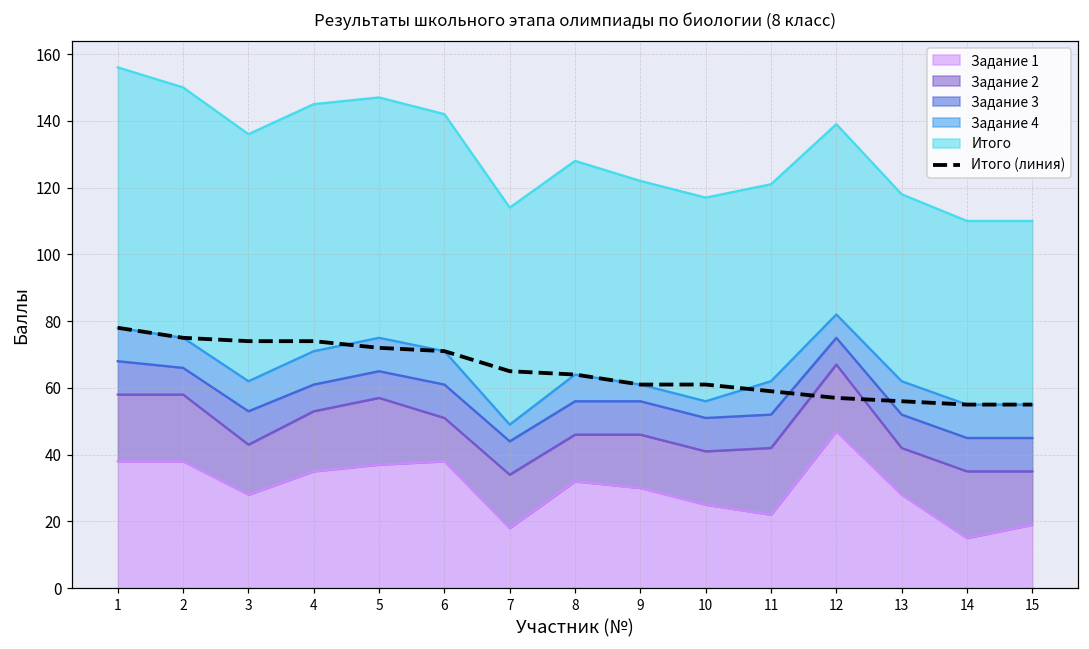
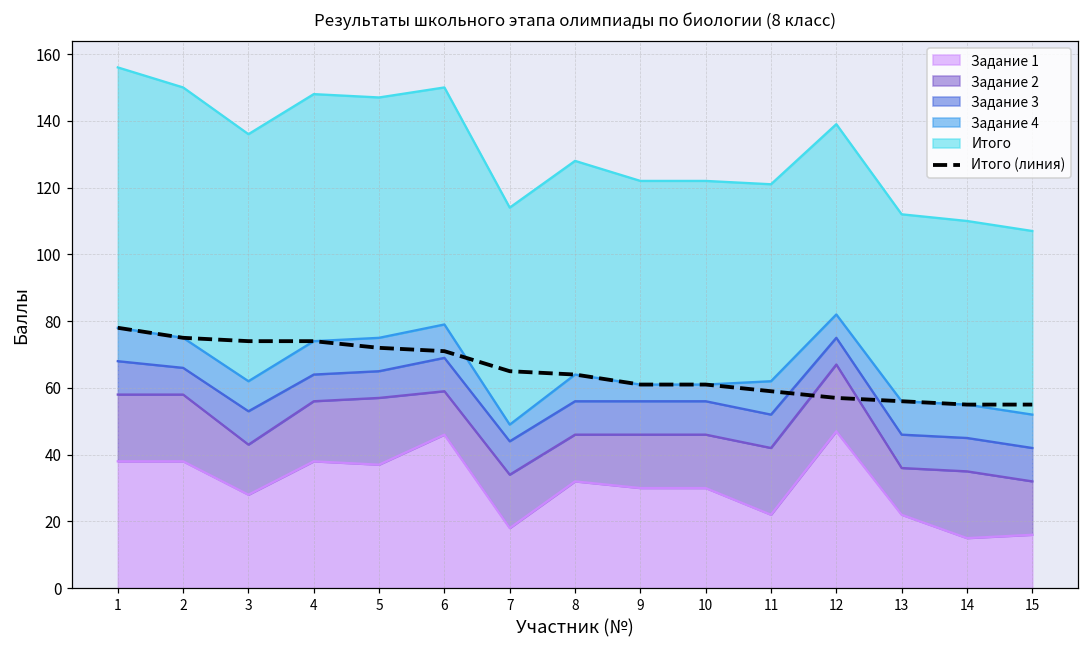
Задание 1, 4: 35 -> 38
Задание 1, 6: 38 -> 46
Задание 1, 10: 25 -> 30
Задание 1, 13: 28 -> 22
Задание 1, 15: 19 -> 16
